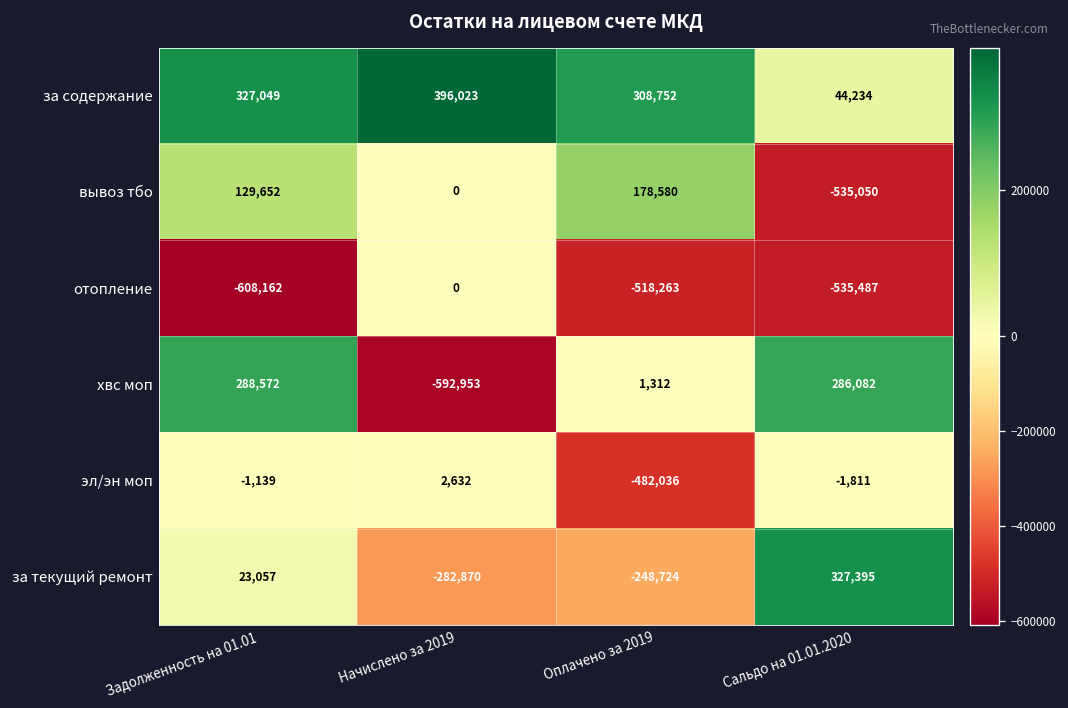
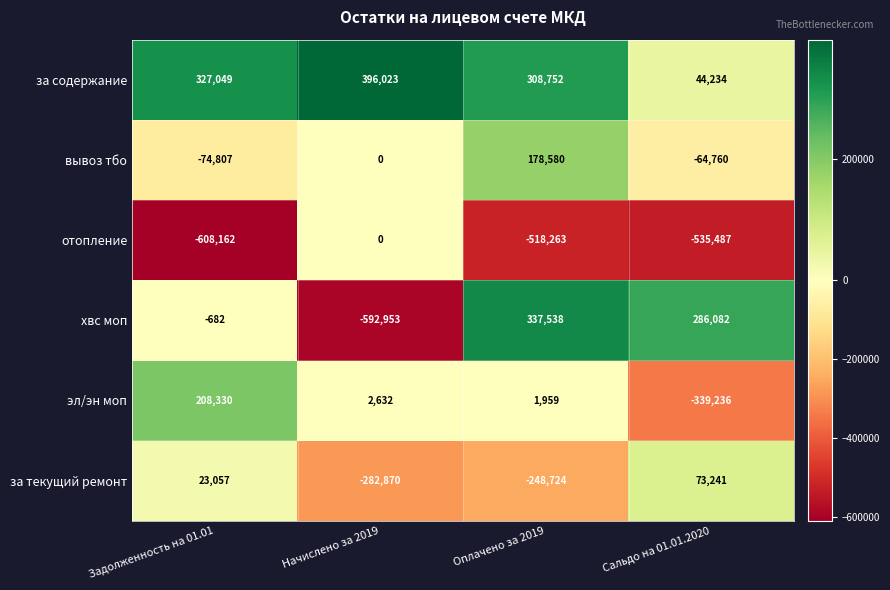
вывоз тбо, Задолженность на 01.01: 129,652 -> -74,807
вывоз тбо, Сальдо на 01.01.2020: -535,050 -> -64,760
хвс моп, Задолженность на 01.01: 288,572 -> -682
хвс моп, Оплачено за 2019: 1,312 -> 337,538
эл/эн моп, Задолженность на 01.01: -1,139 -> 208,330
эл/эн моп, Оплачено за 2019: -482,036 -> 1,959
эл/эн моп, Сальдо на 01.01.2020: -1,811 -> -339,236
за текущий ремонт, Сальдо на 01.01.2020: 327,395 -> 73,241
